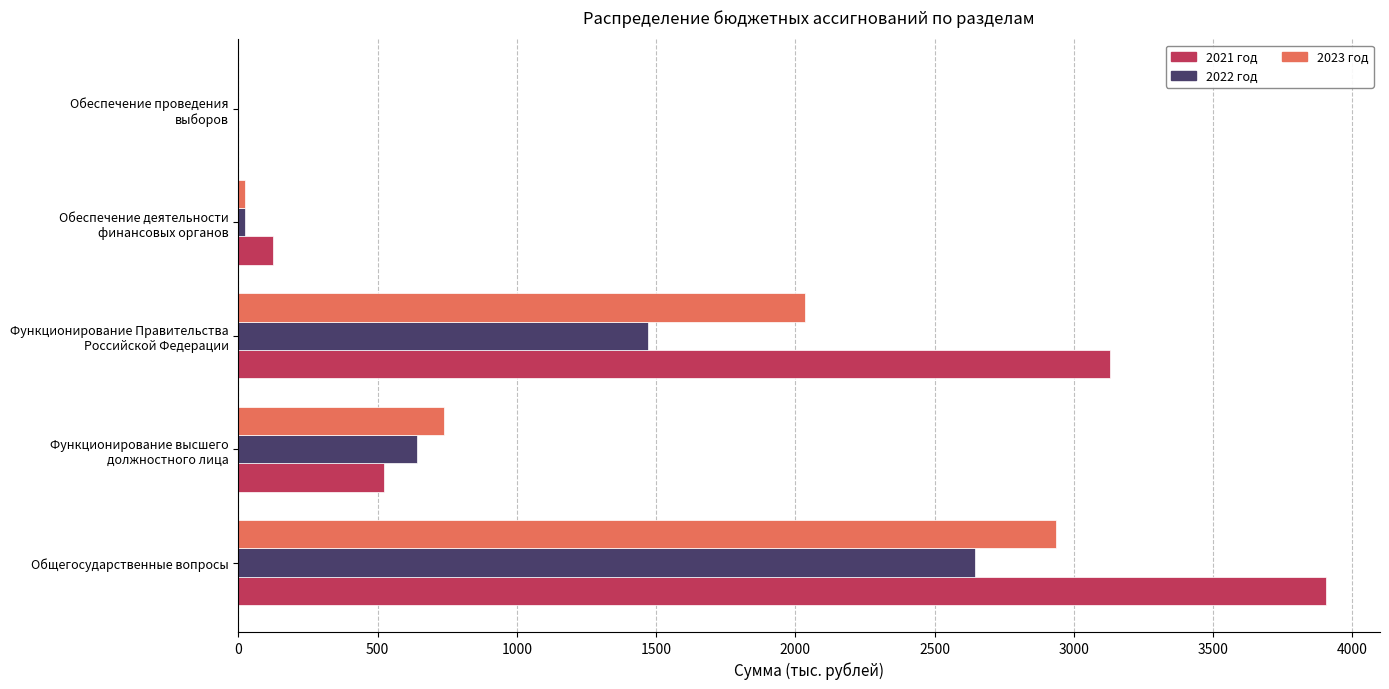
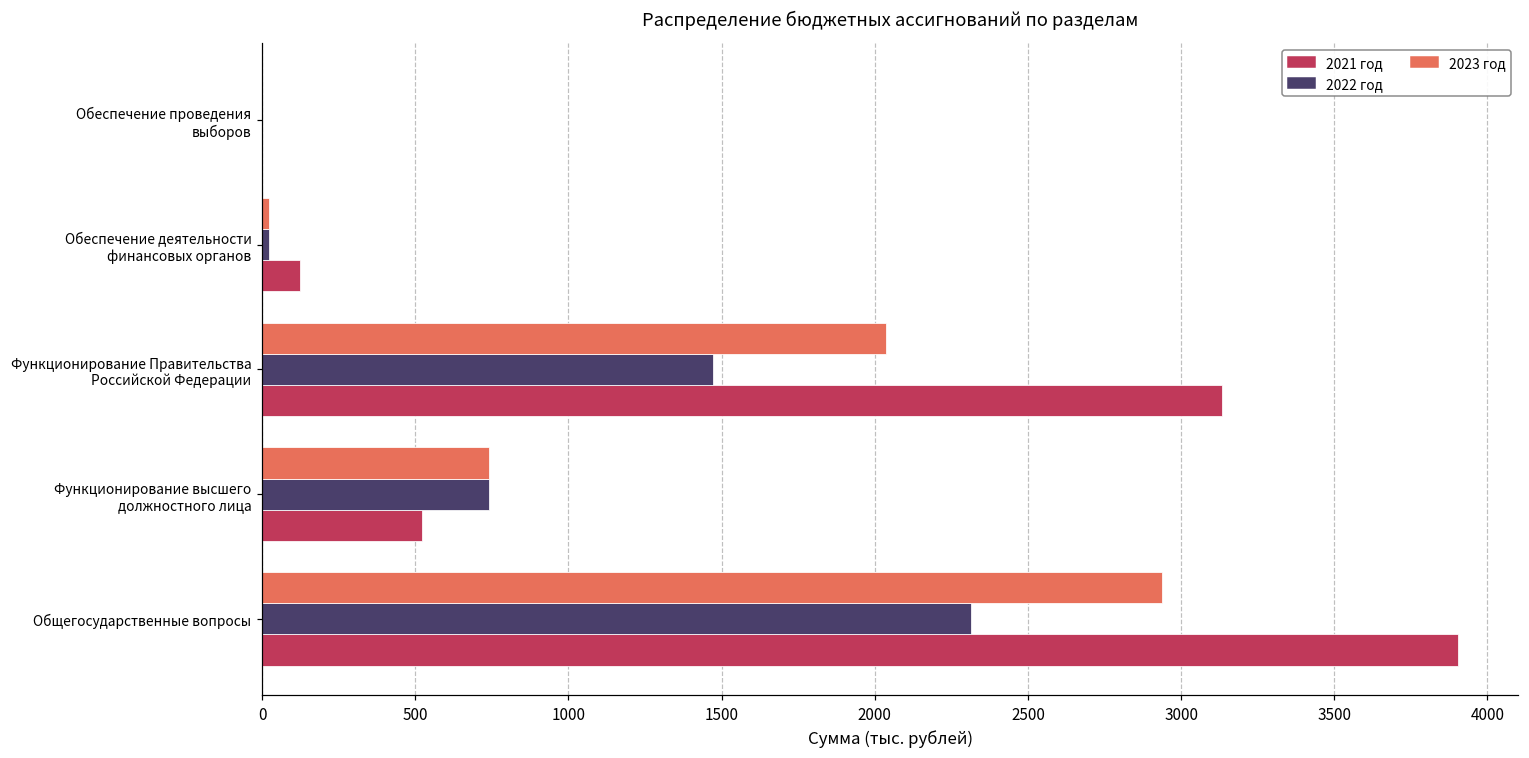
2022 год, Функционирование высшего должностного лица: 640 -> 740
2022 год, Общегосударственные вопросы: 2650 -> 2310
